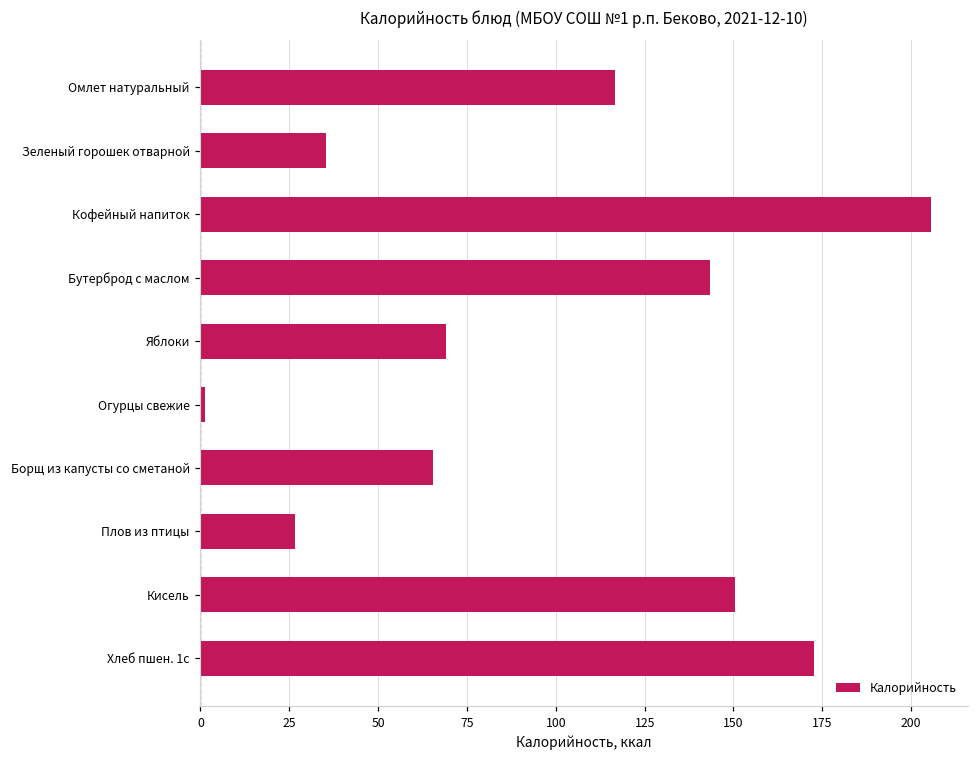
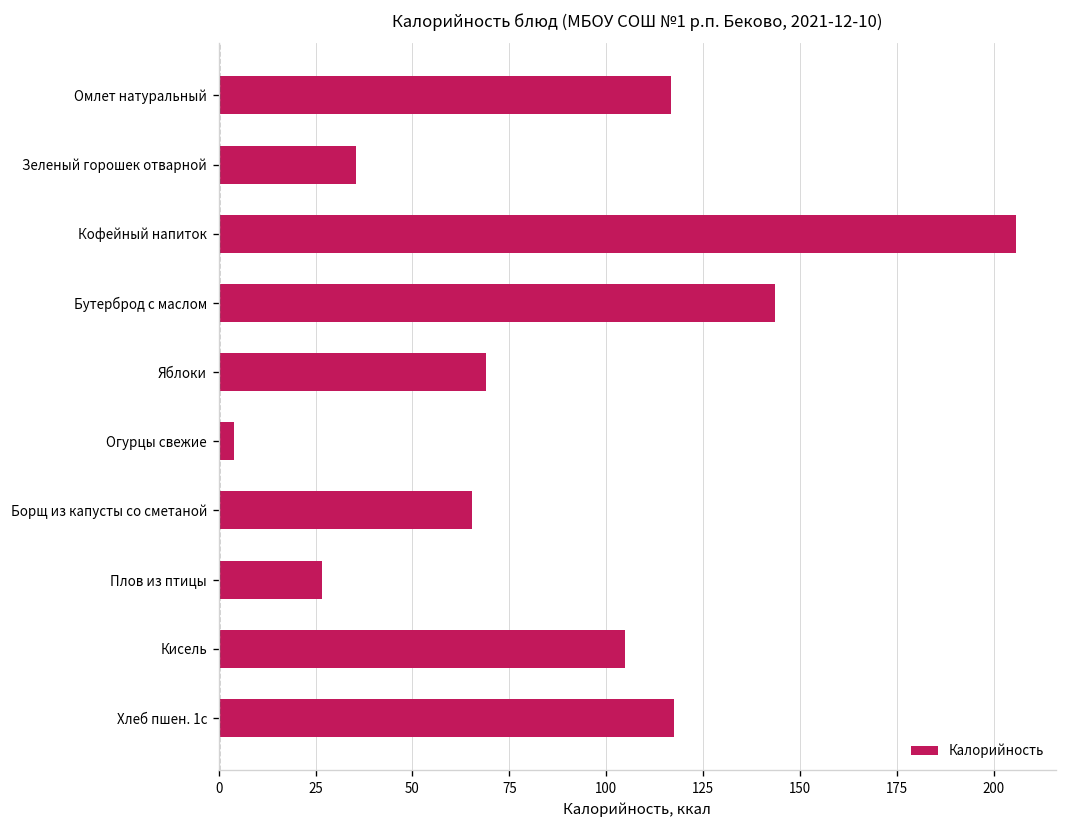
Огурцы свежие: 1 -> 4
Кисель: 150 -> 105
Хлеб пшен. 1с: 173 -> 118
